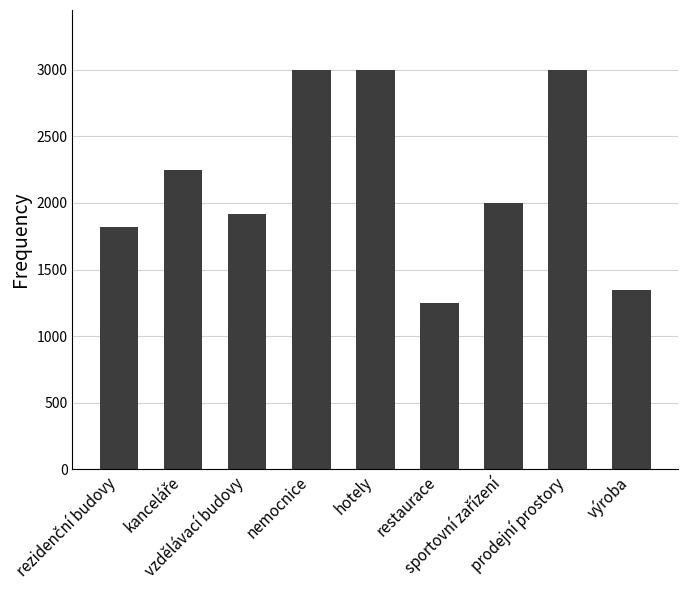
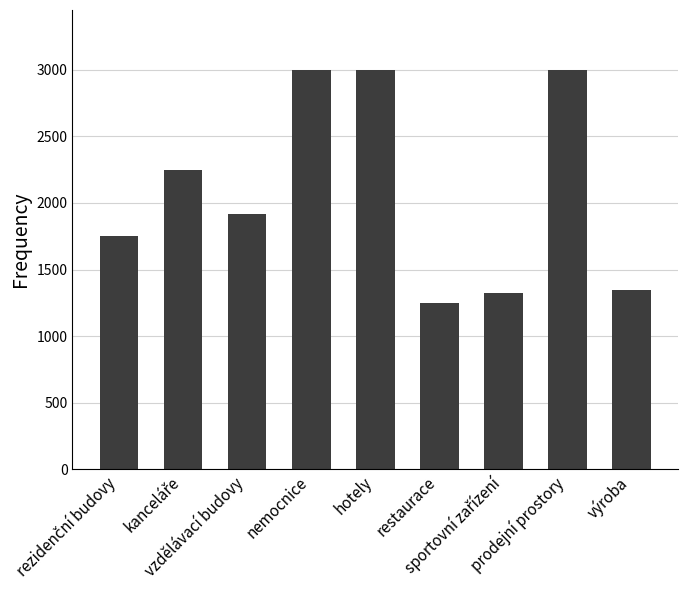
rezidenční budovy: 1820 -> 1750
sportovní zařízení: 2000 -> 1320
